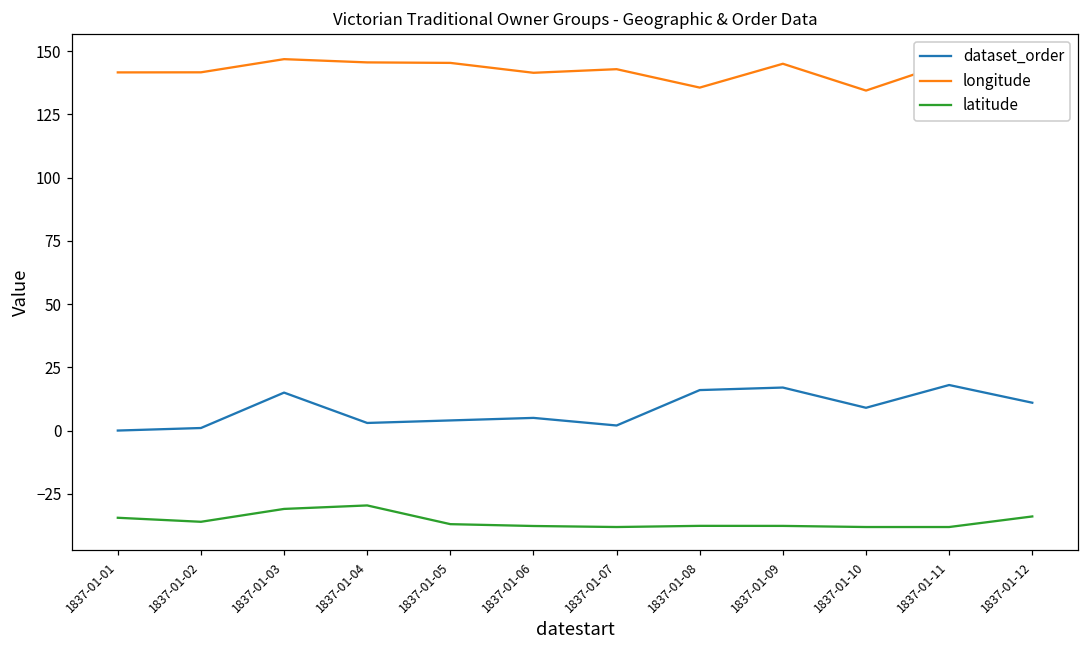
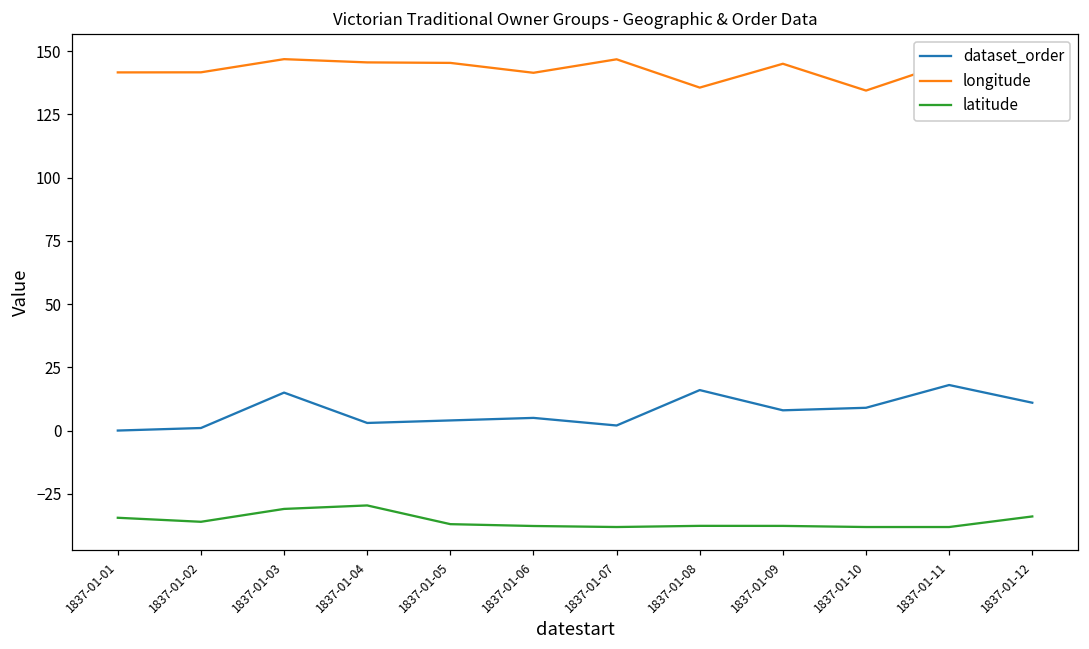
longitude, 1837-01-07: 143 -> 147
dataset_order, 1837-01-09: 17 -> 8
